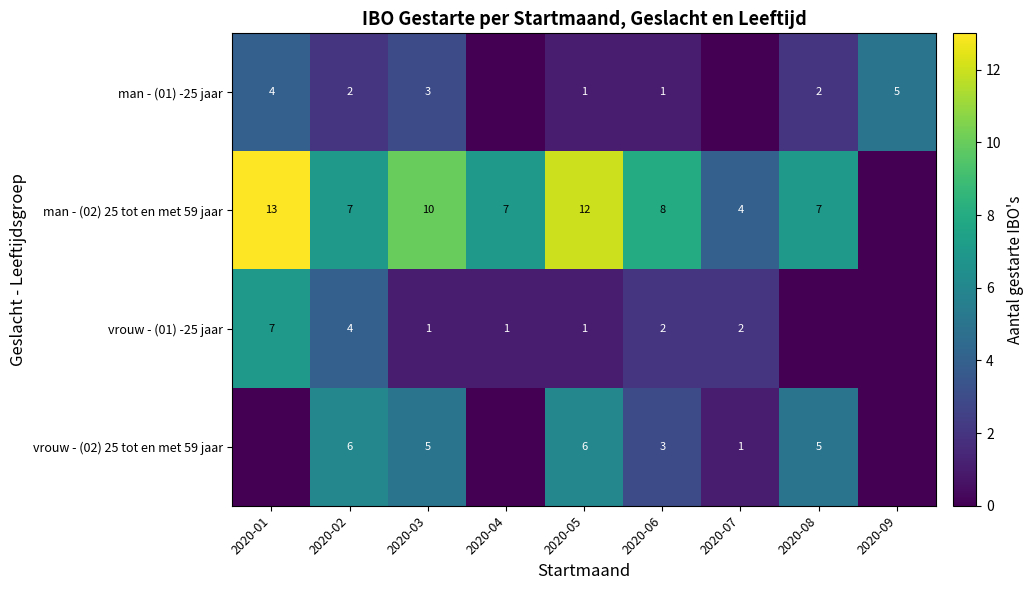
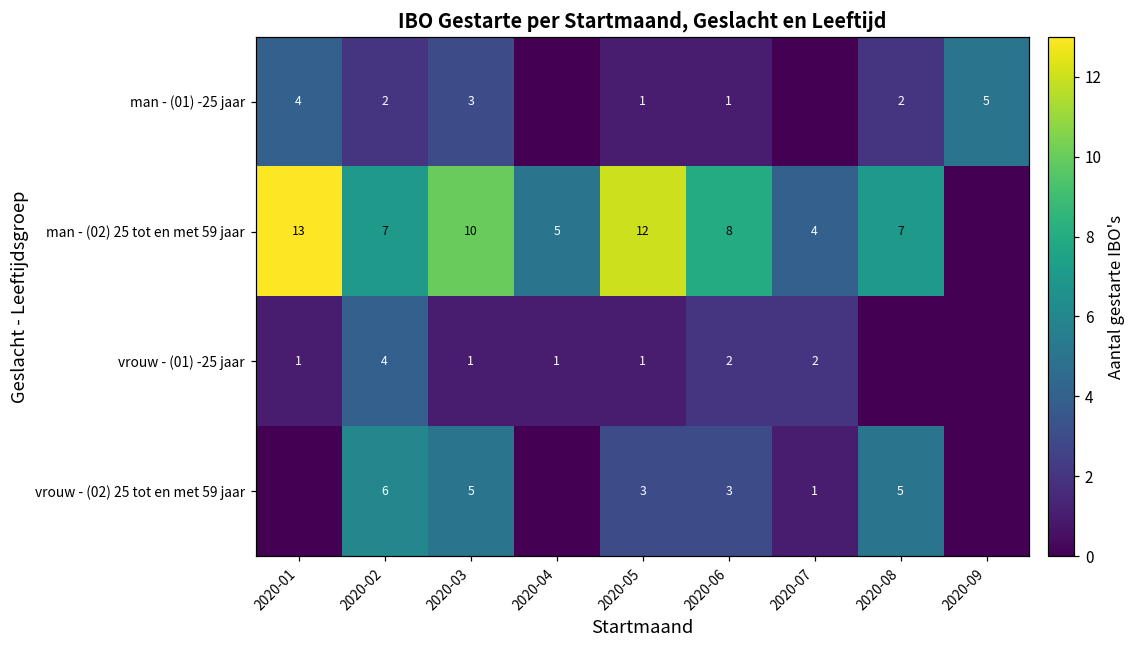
man - (02) 25 tot en met 59 jaar, 2020-04: 7 -> 5
vrouw - (01) -25 jaar, 2020-01: 7 -> 1
vrouw - (02) 25 tot en met 59 jaar, 2020-05: 6 -> 3
